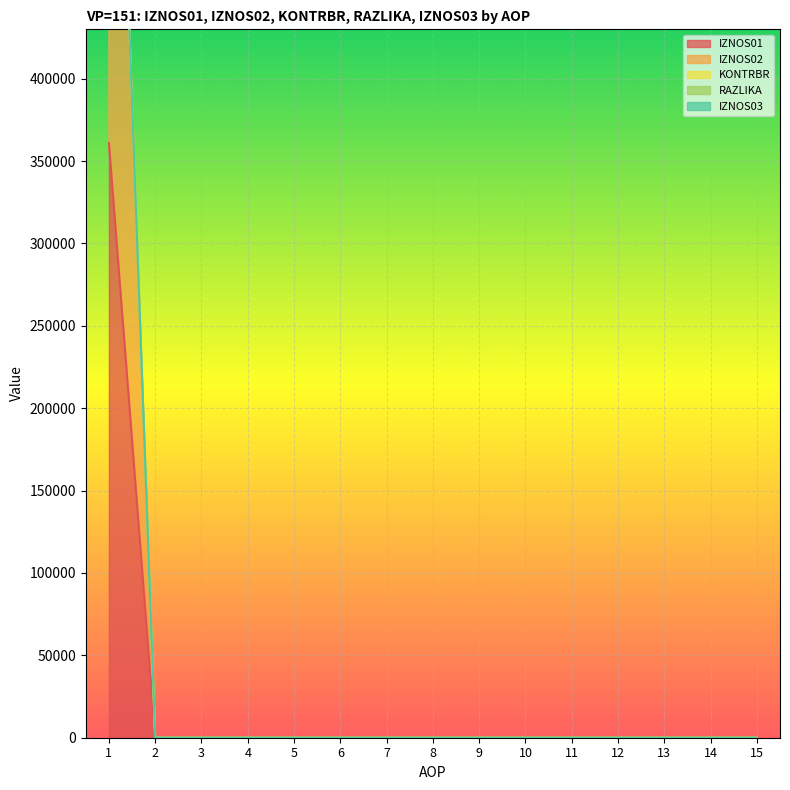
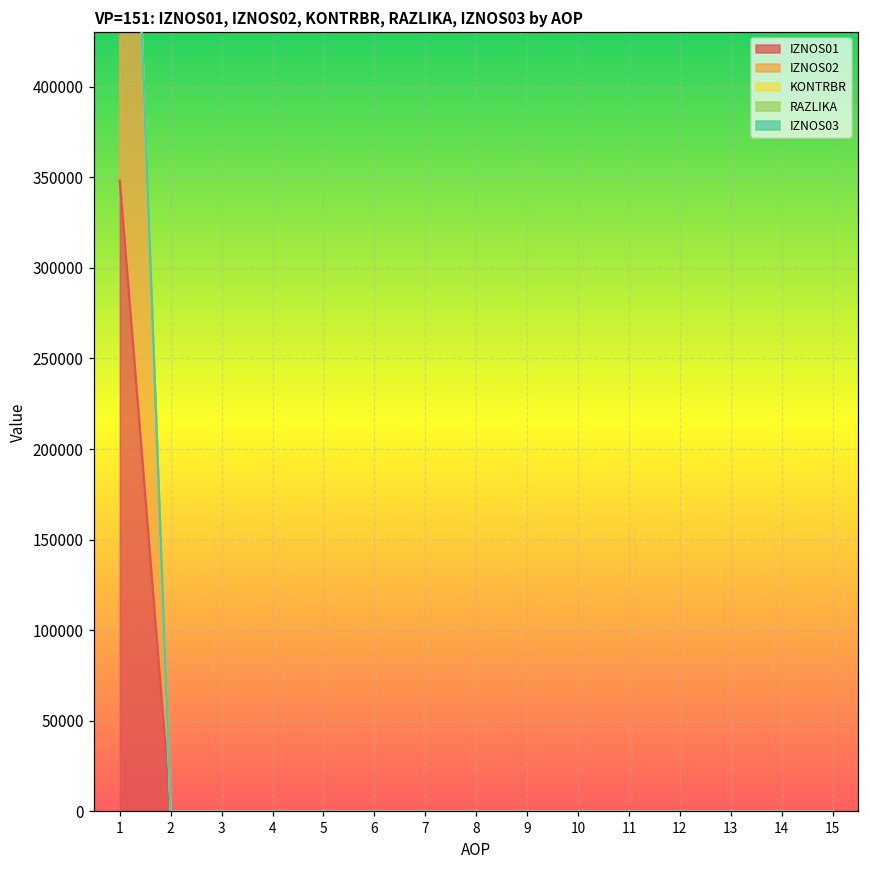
IZNOS01, 1: 361000 -> 348000
